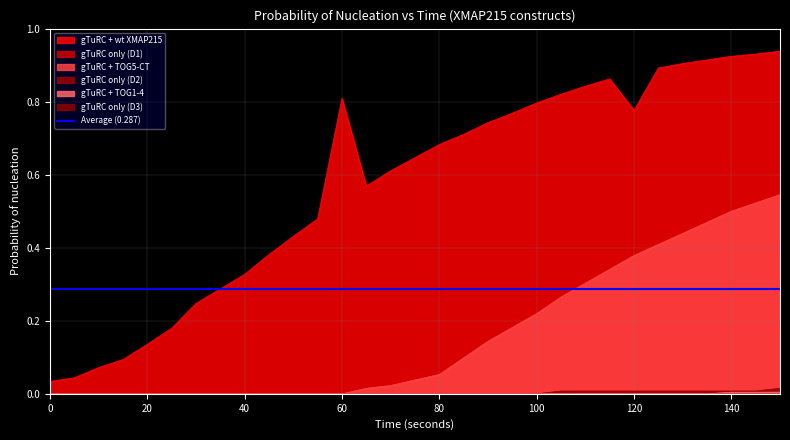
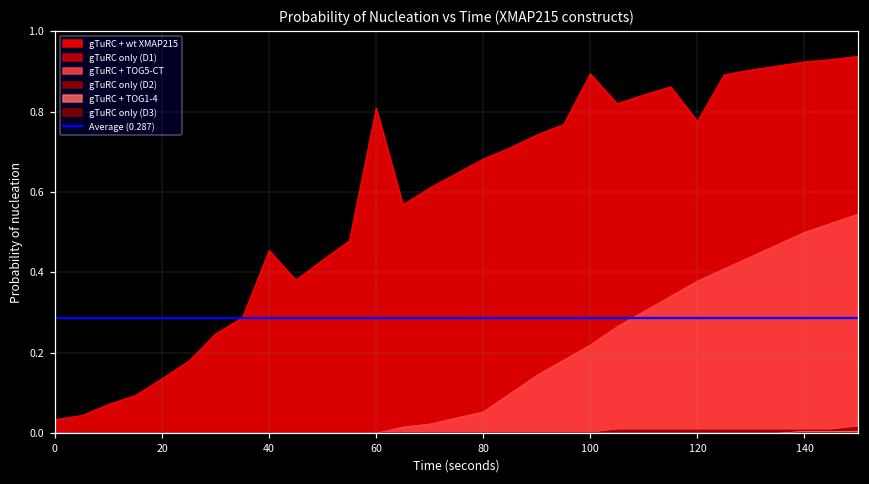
gTuRC + wt XMAP215, 40: 0.33 -> 0.45
gTuRC + wt XMAP215, 100: 0.80 -> 0.89
